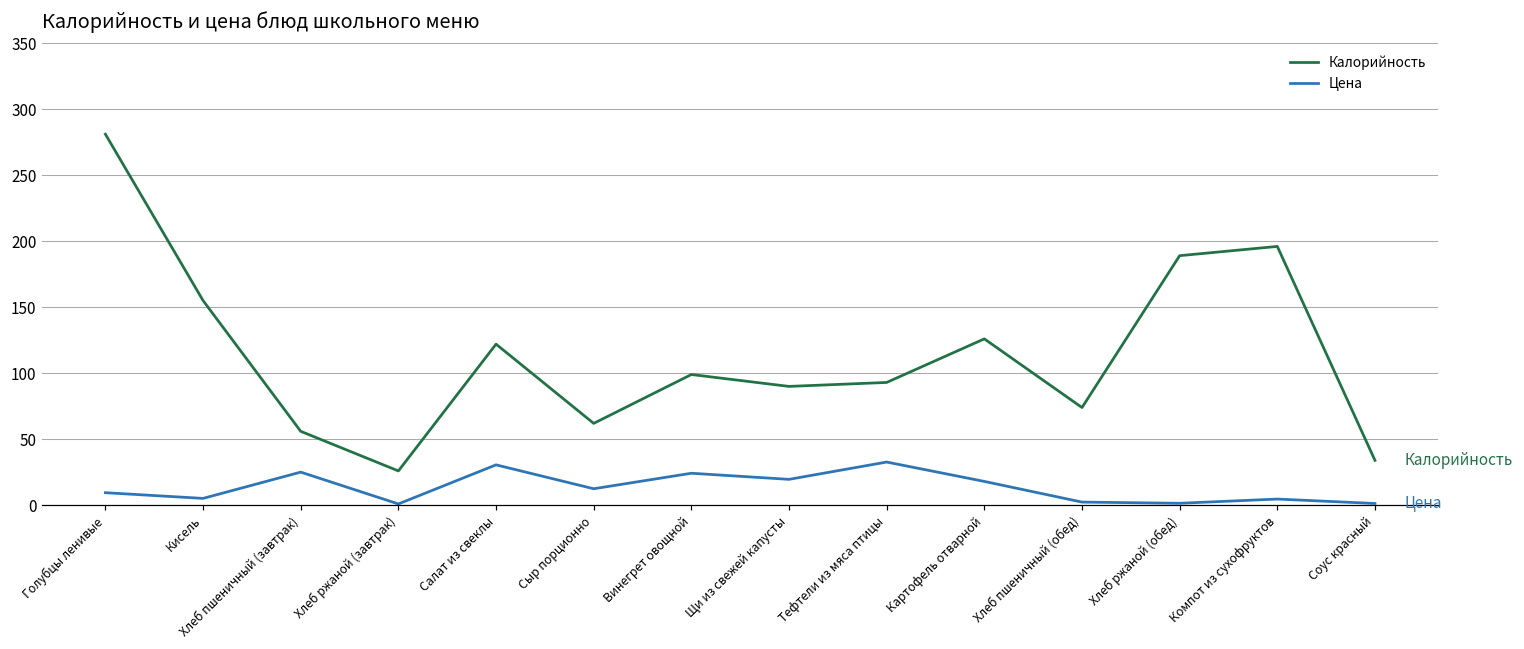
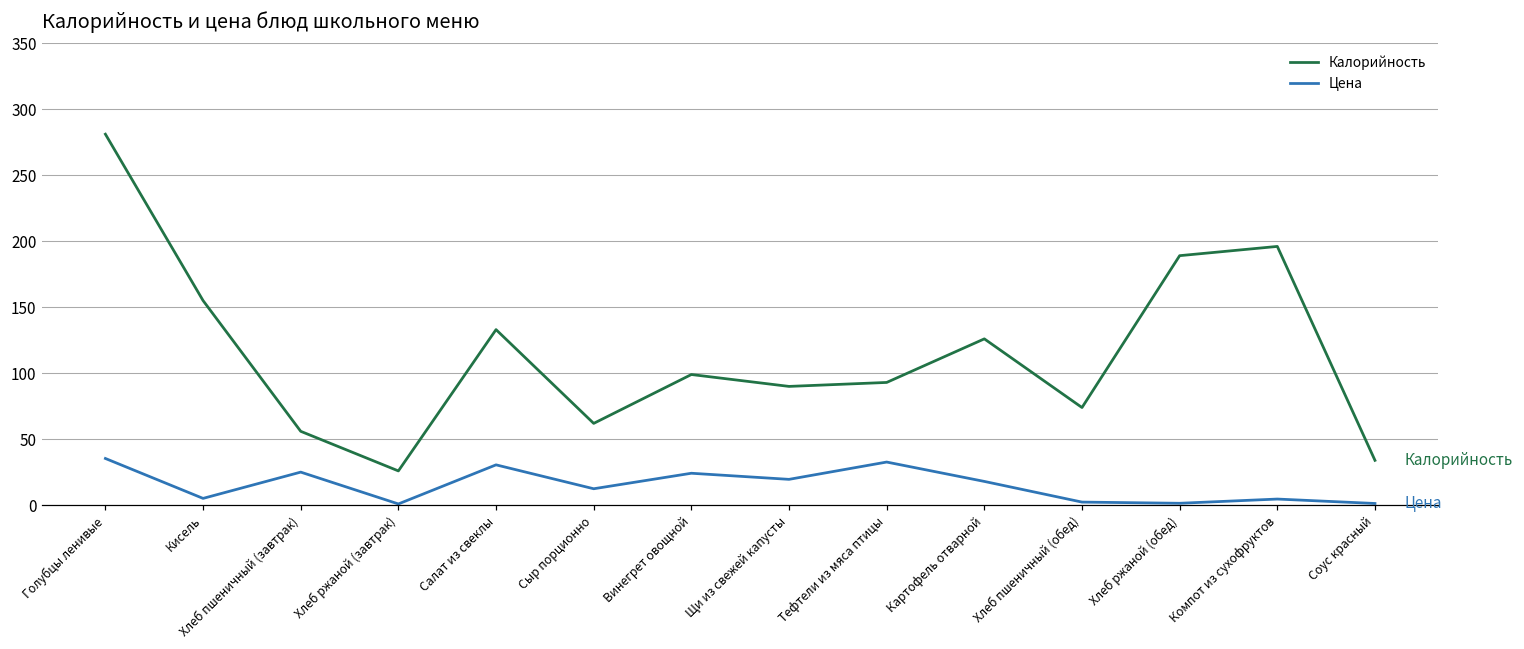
Цена, Голубцы ленивые: 10 -> 35
Калорийность, Салат из свеклы: 122 -> 133
